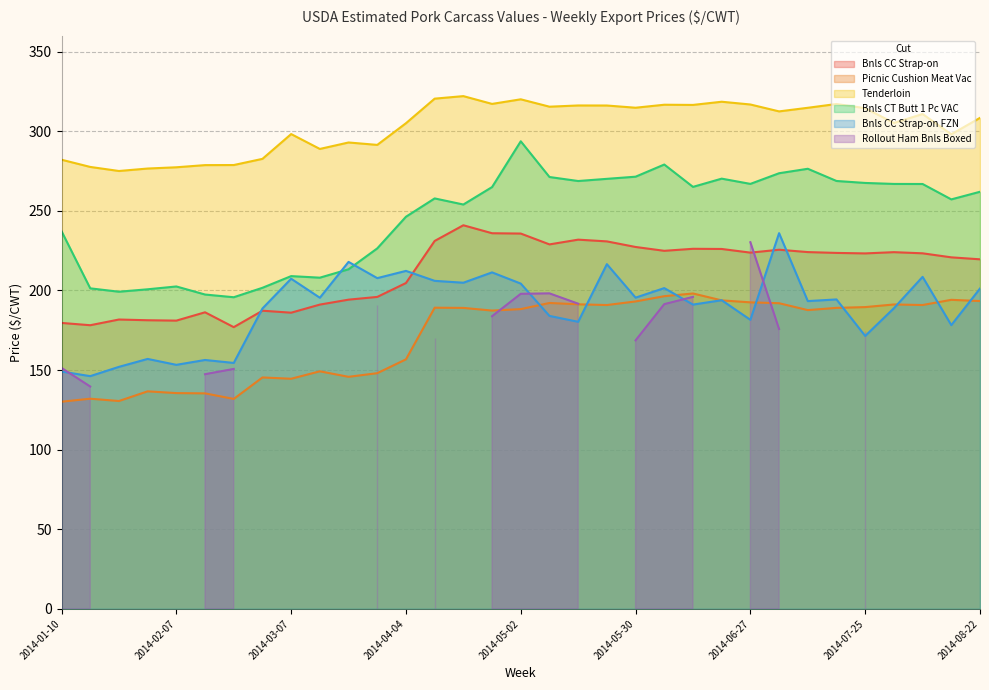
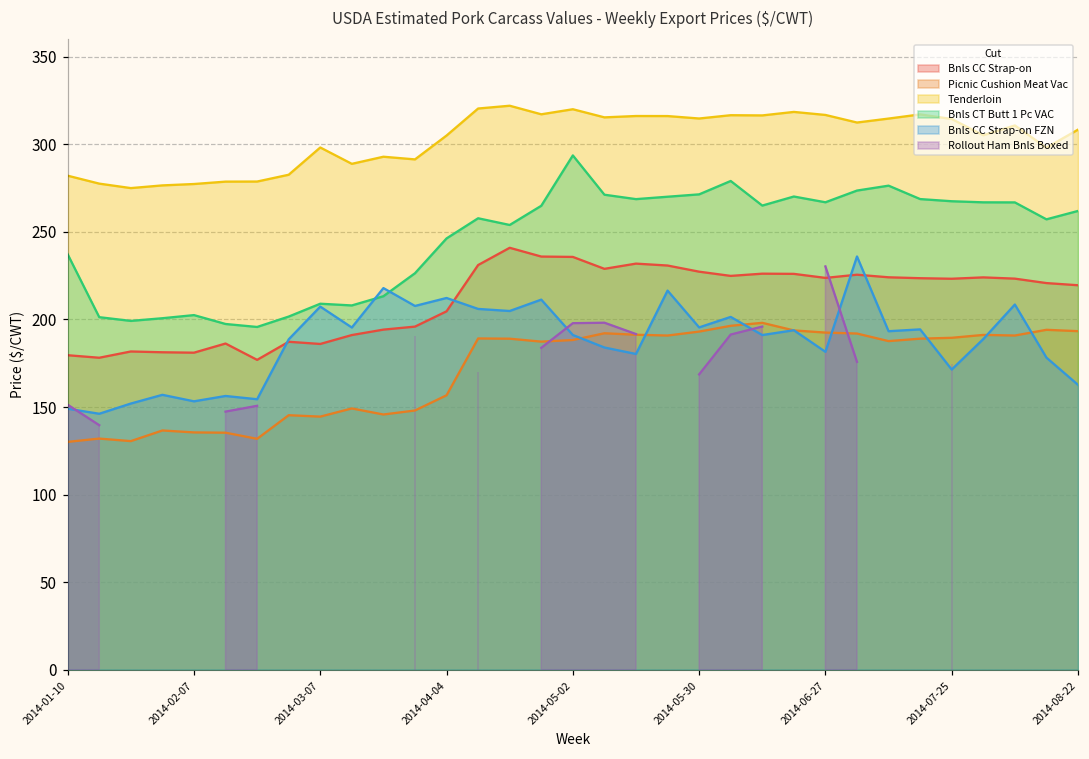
Bnls CC Strap-on FZN, 2014-05-02: 204 -> 191
Bnls CC Strap-on FZN, 2014-08-22: 201 -> 163
